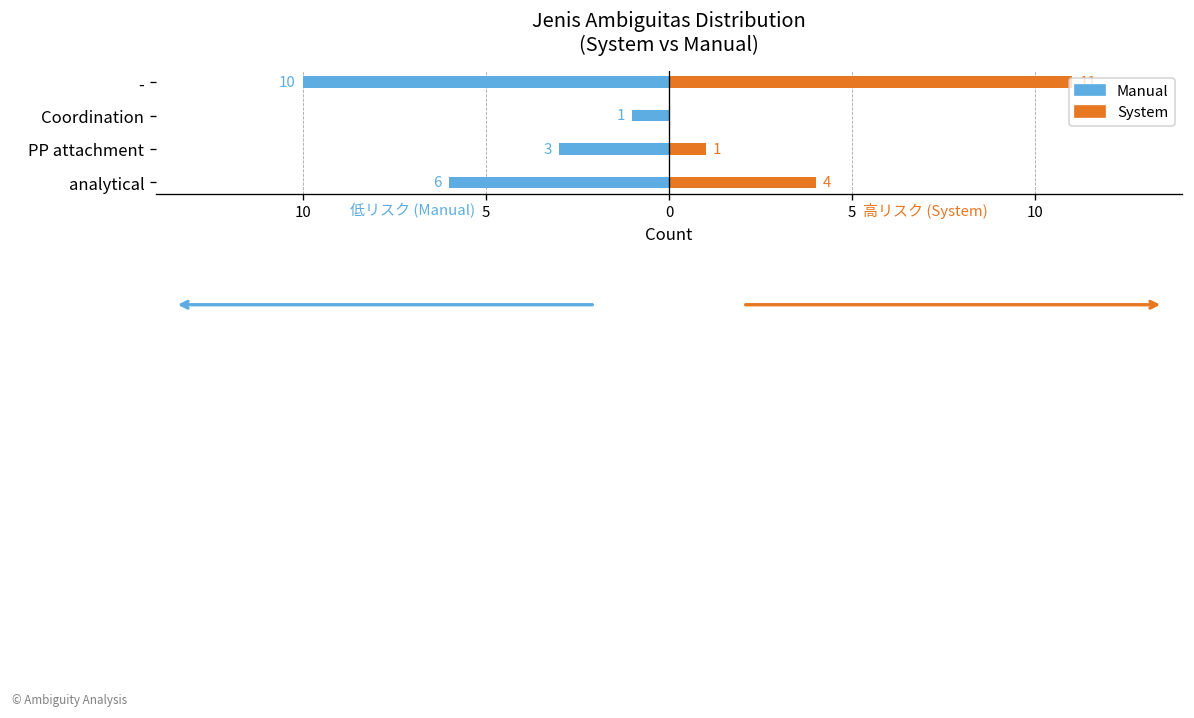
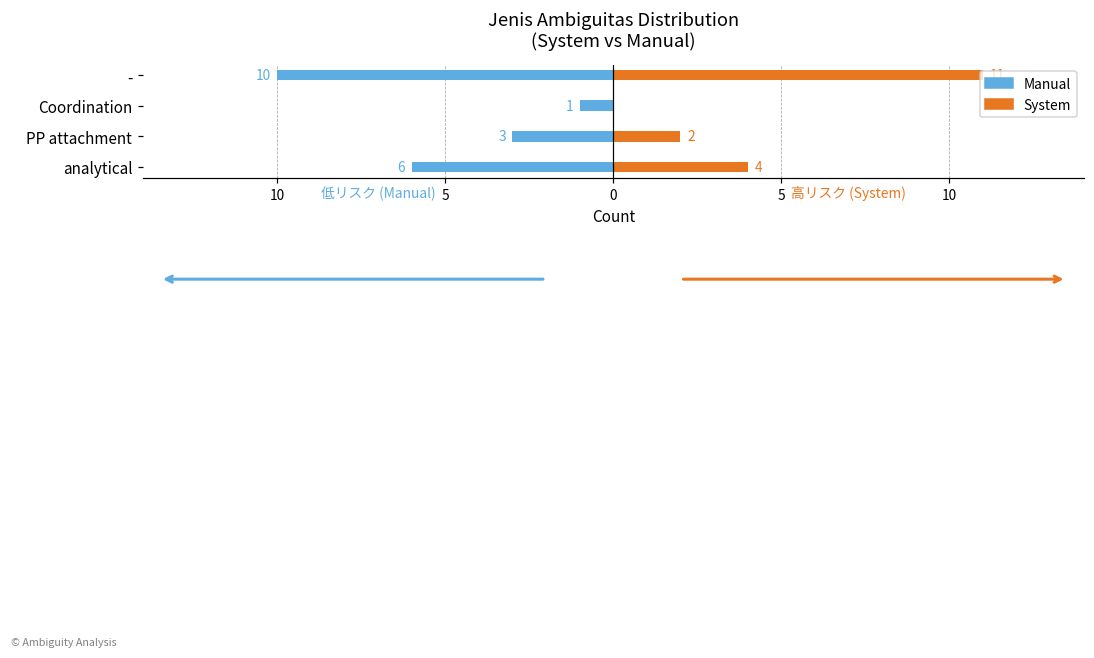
System, PP attachment: 1 -> 2
